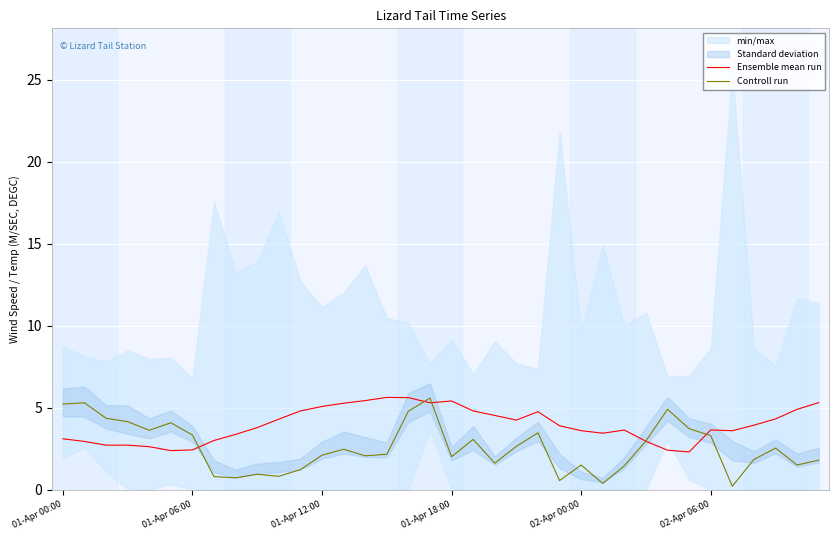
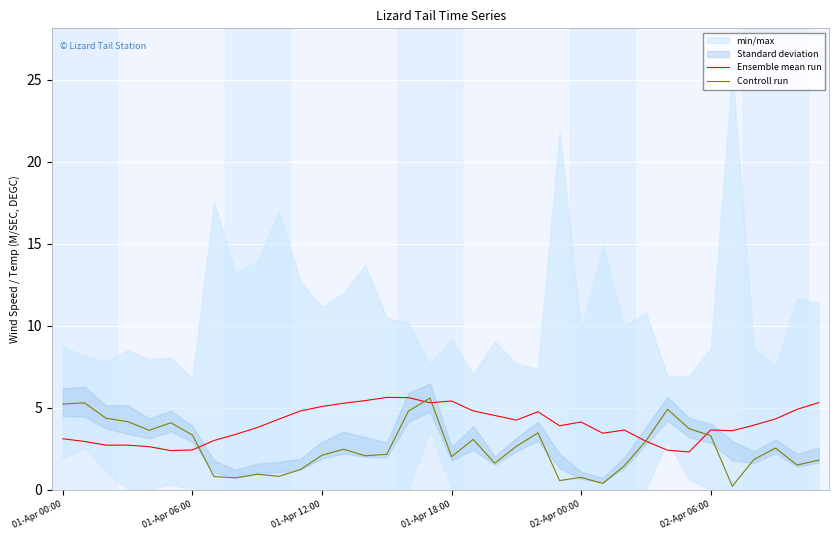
Ensemble mean run, 02-Apr 00:00: 3.6 -> 4.1
Controll run, 02-Apr 00:00: 1.5 -> 0.8
